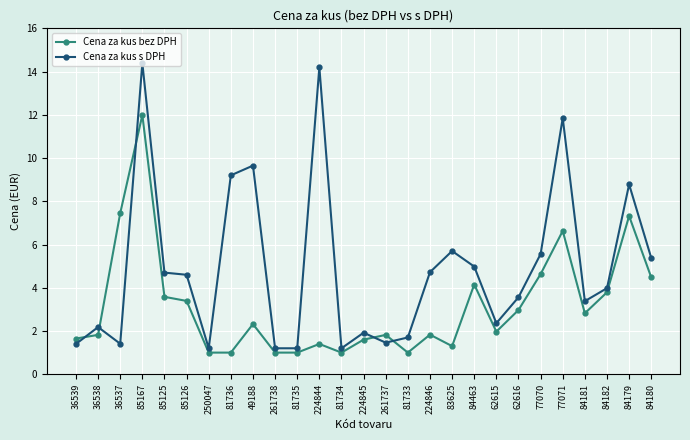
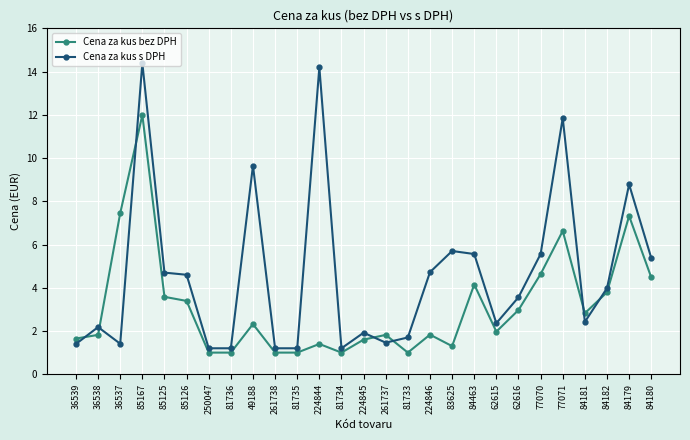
Cena za kus s DPH, 81736: 9.2 -> 1.2
Cena za kus s DPH, 84463: 5.0 -> 5.6
Cena za kus s DPH, 84181: 3.4 -> 2.4
